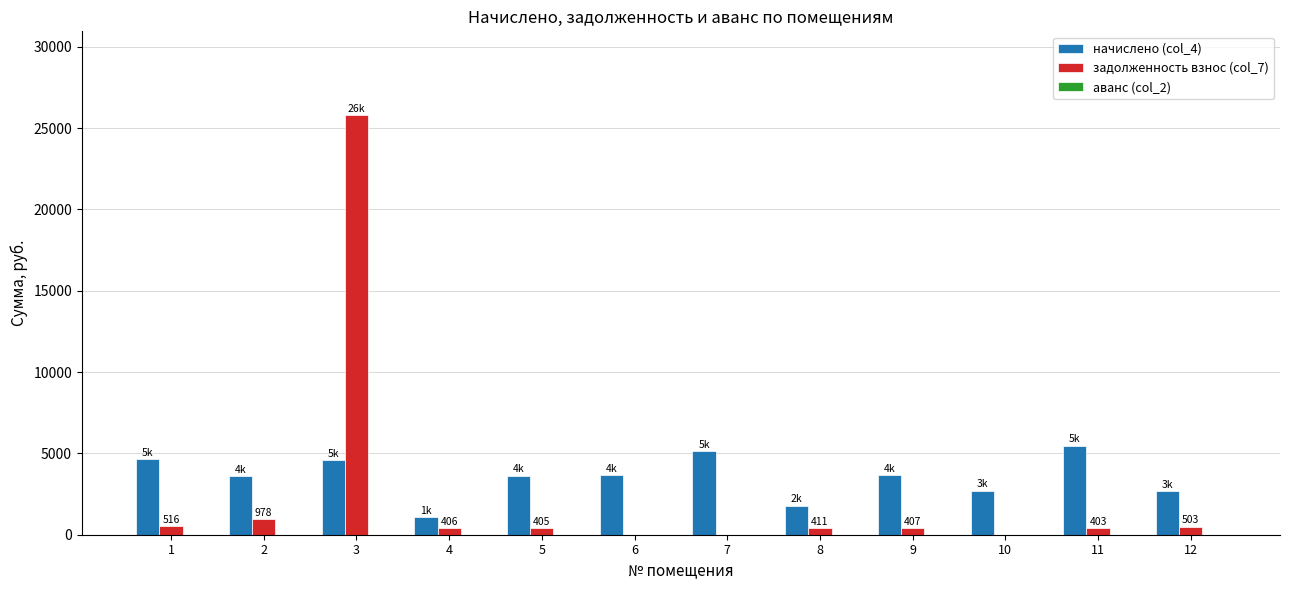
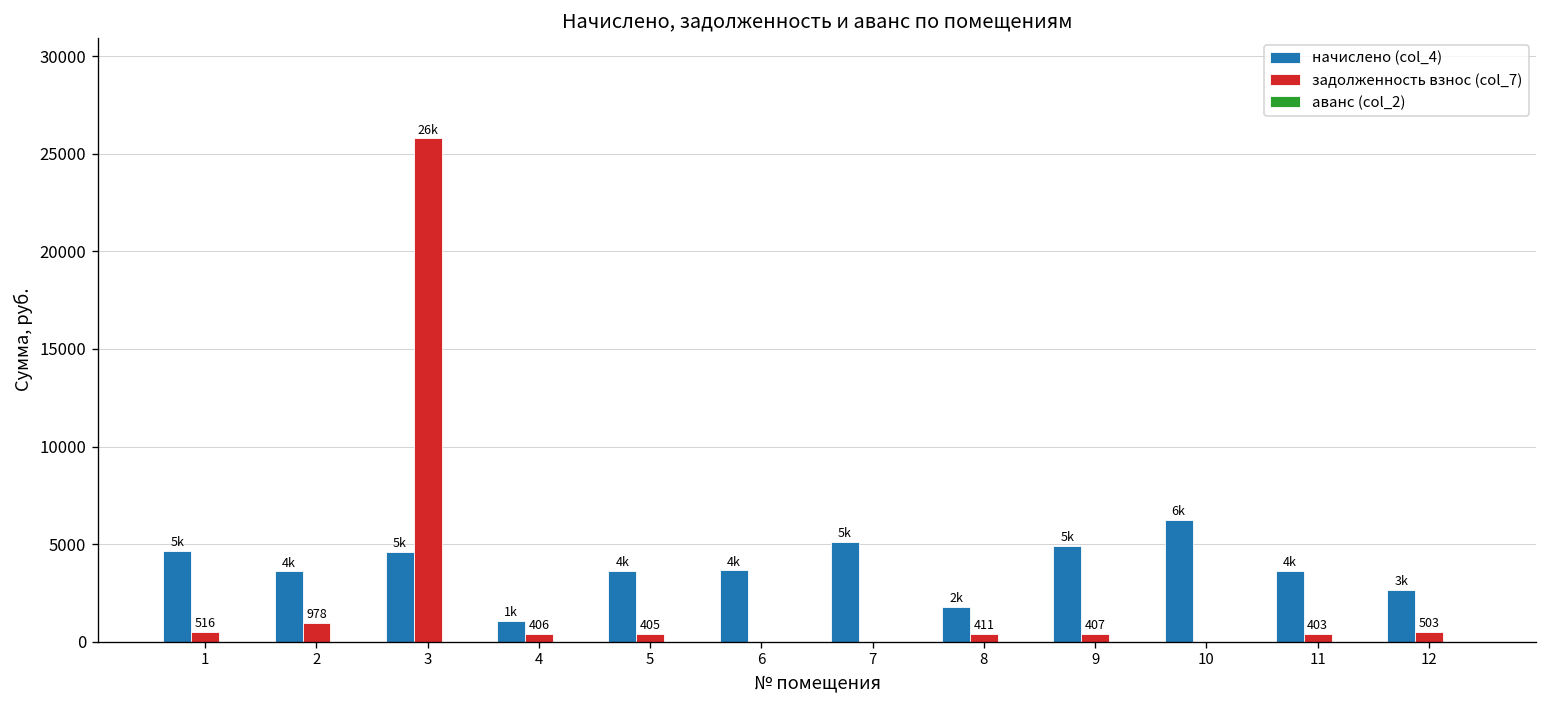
начислено (col_4), 9: 4k -> 5k
начислено (col_4), 10: 3k -> 6k
начислено (col_4), 11: 5k -> 4k
